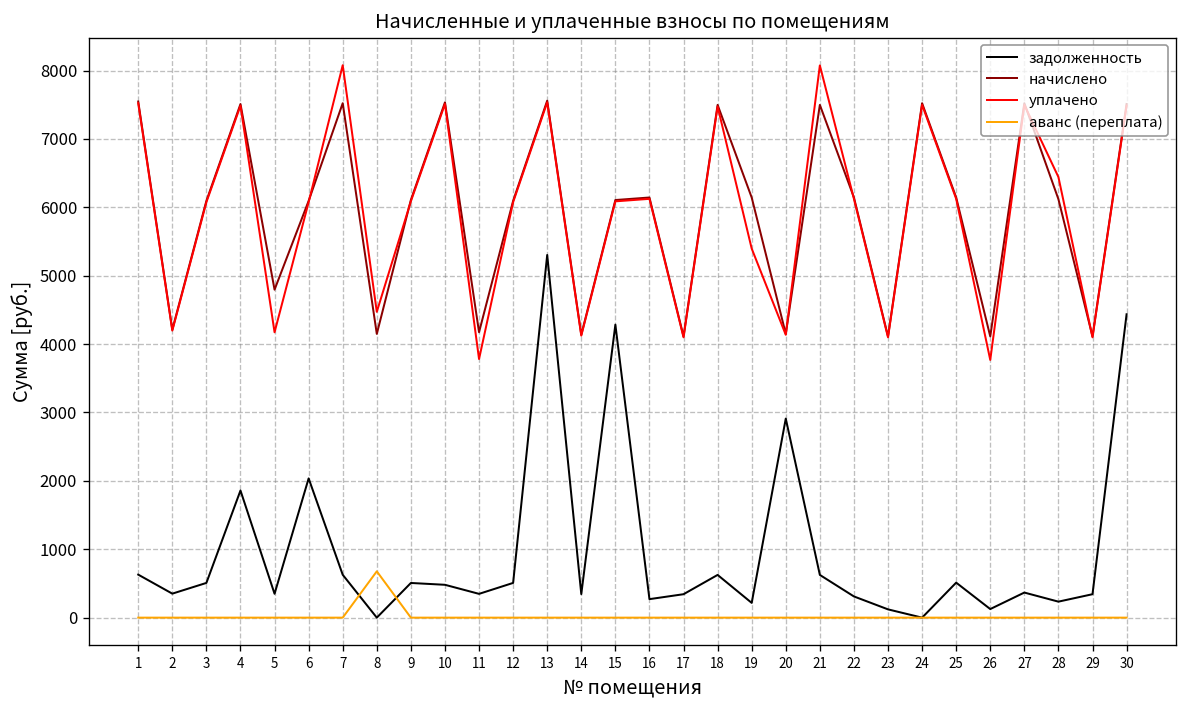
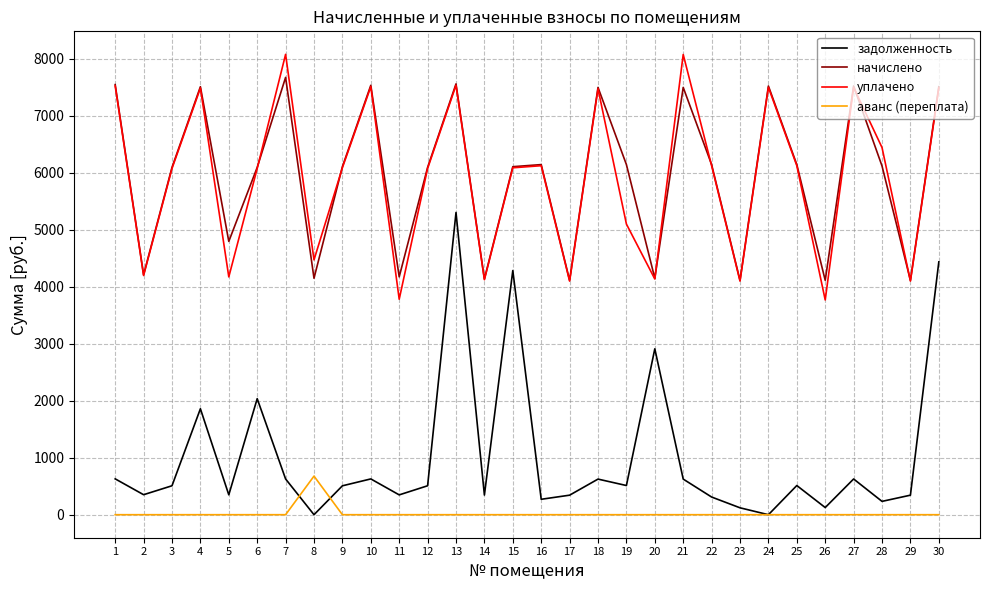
начислено, 7: 7500 -> 7700
задолженность, 10: 500 -> 600
задолженность, 19: 200 -> 500
уплачено, 19: 5400 -> 5100
задолженность, 27: 400 -> 600
